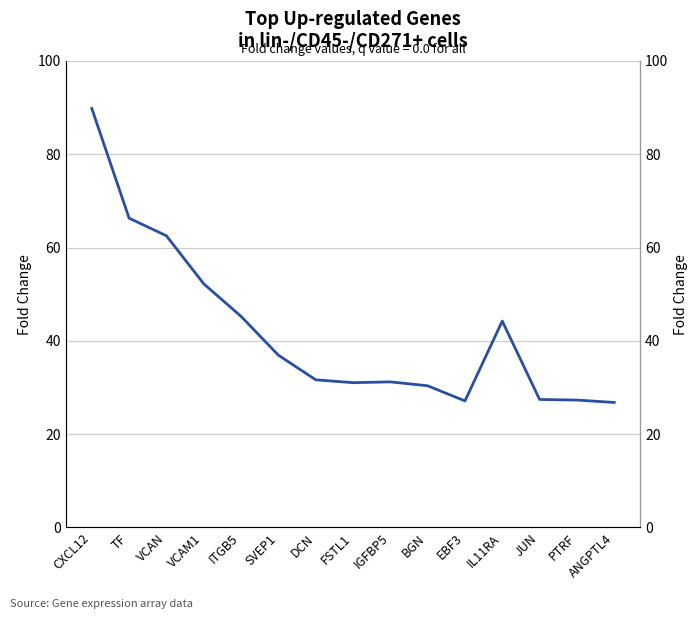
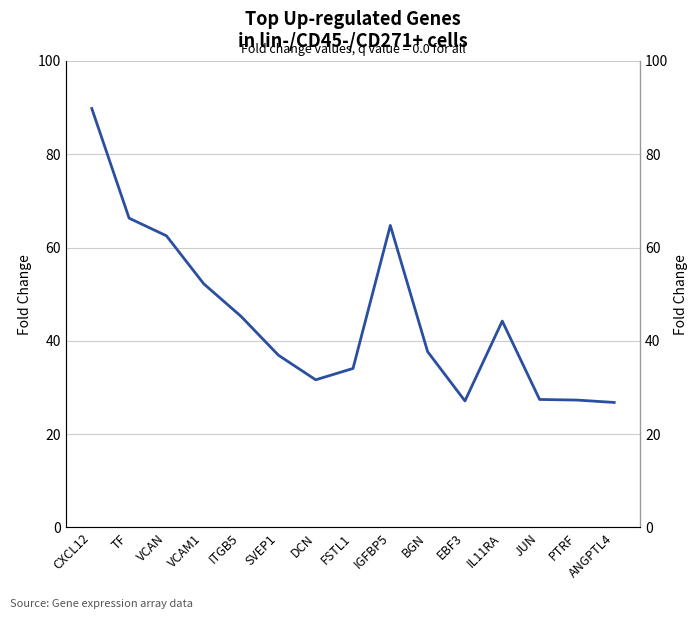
FSTL1: 31 -> 34
IGFBP5: 31 -> 65
BGN: 30 -> 38
